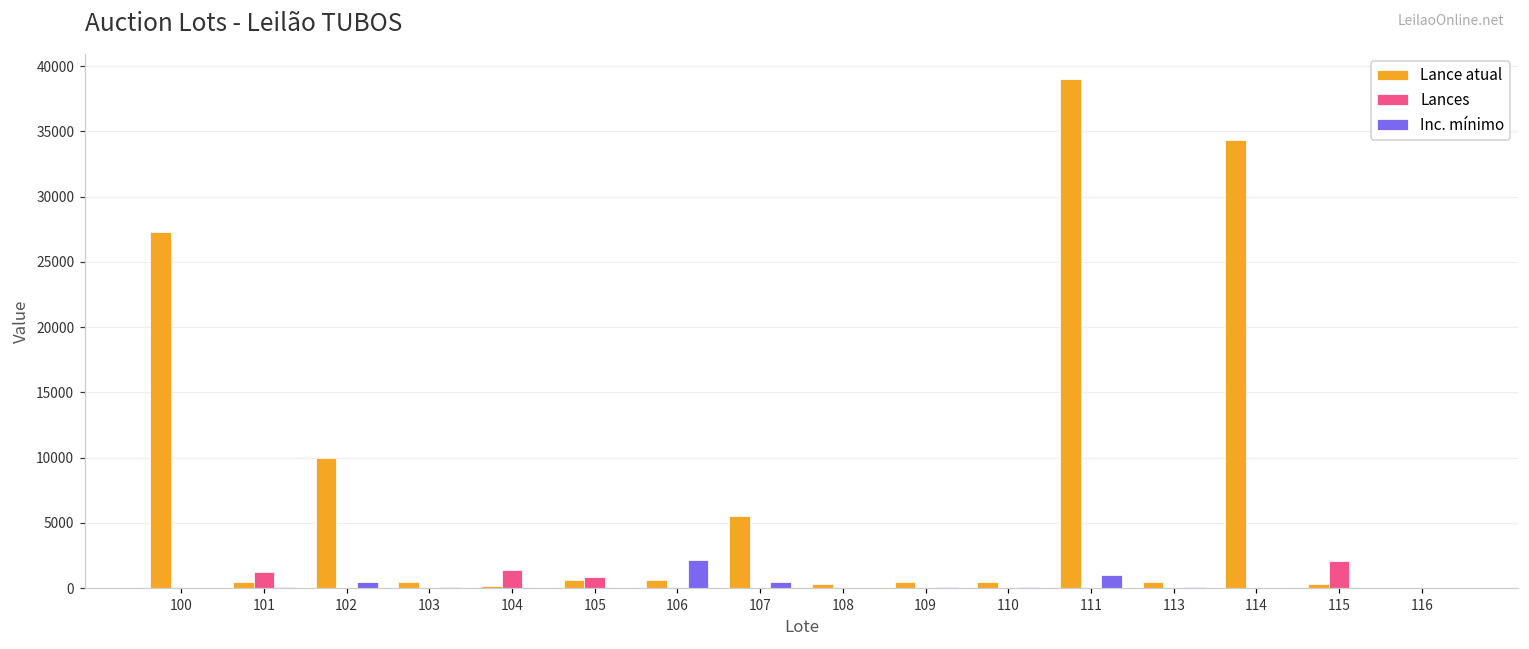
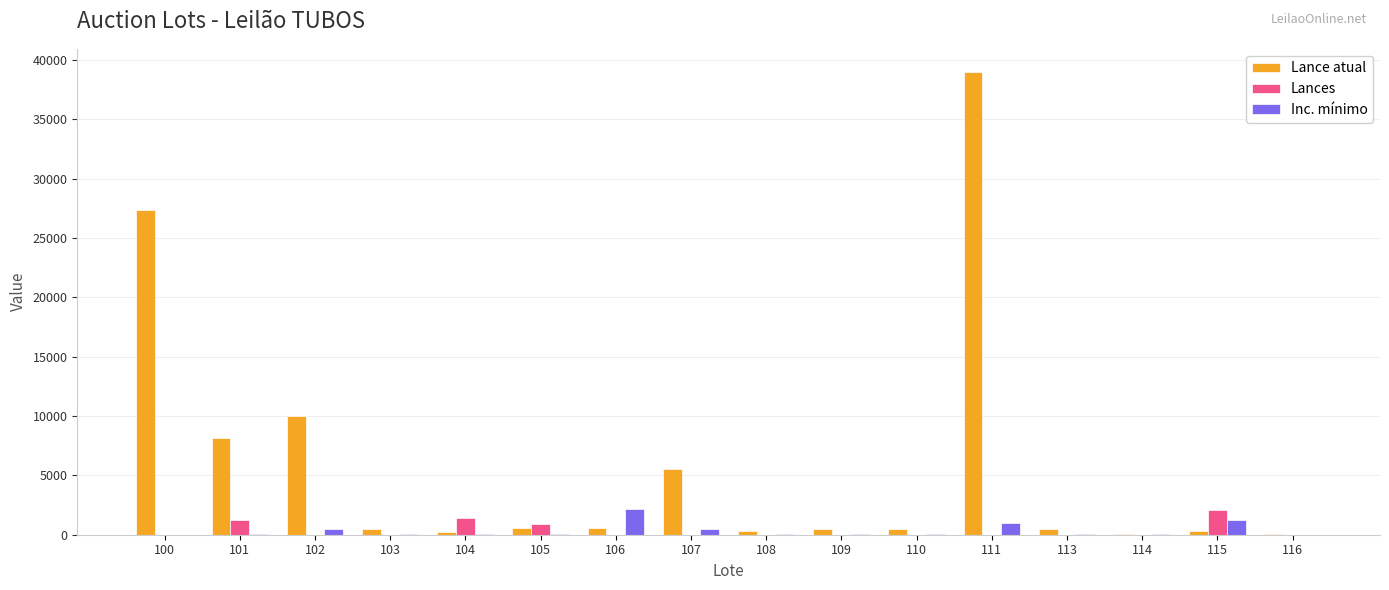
Lance atual, 101: 500 -> 8200
Lance atual, 114: 34400 -> 100
Inc. mínimo, 115: 100 -> 1200
